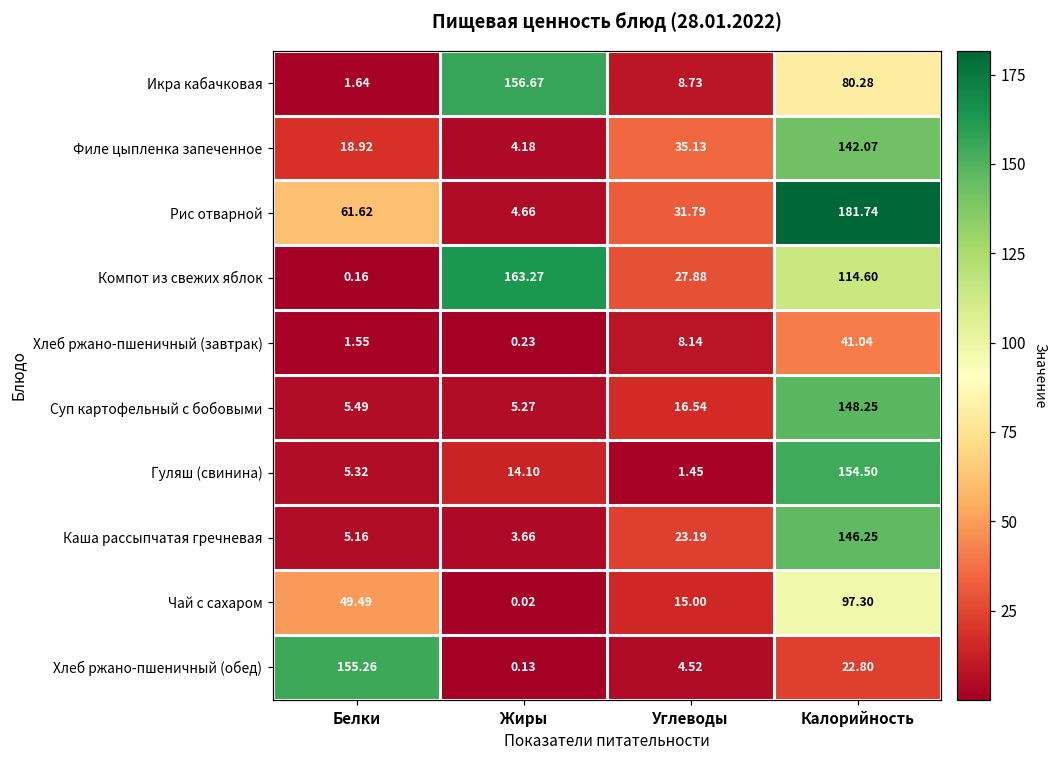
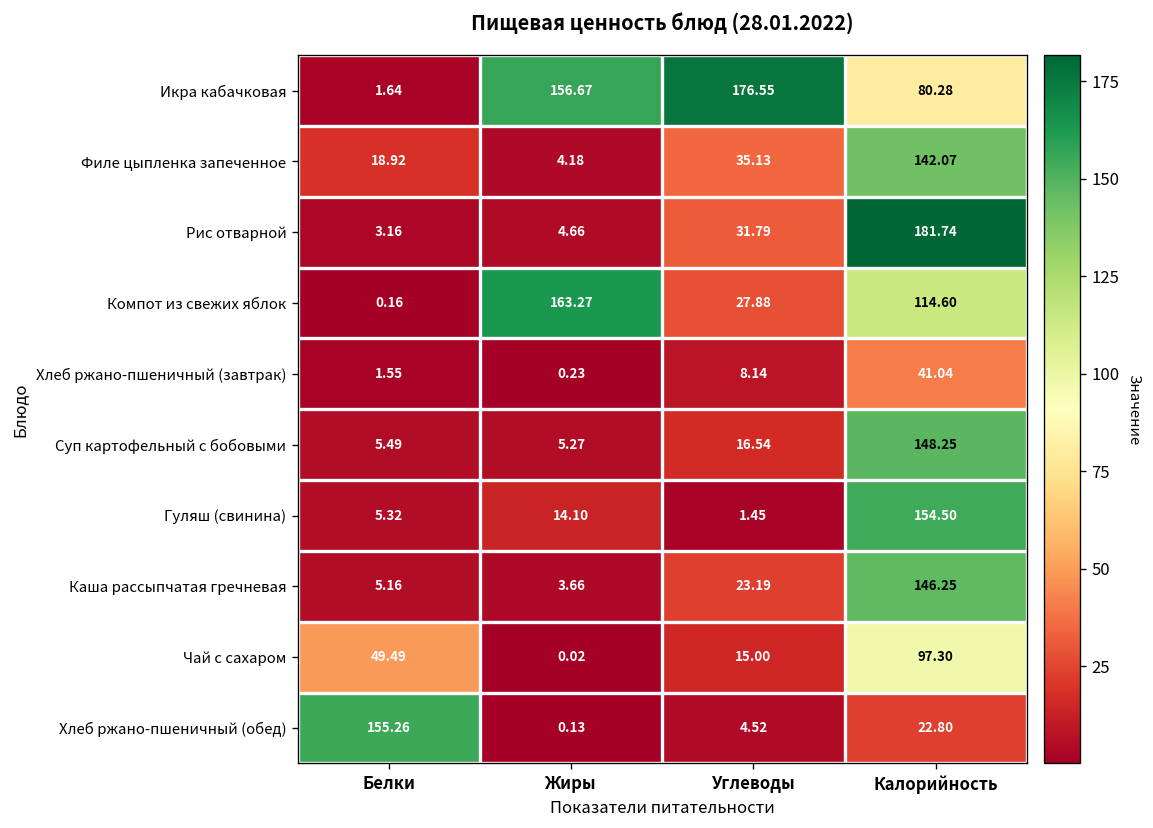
Икра кабачковая, Углеводы: 8.73 -> 176.55
Рис отварной, Белки: 61.62 -> 3.16
